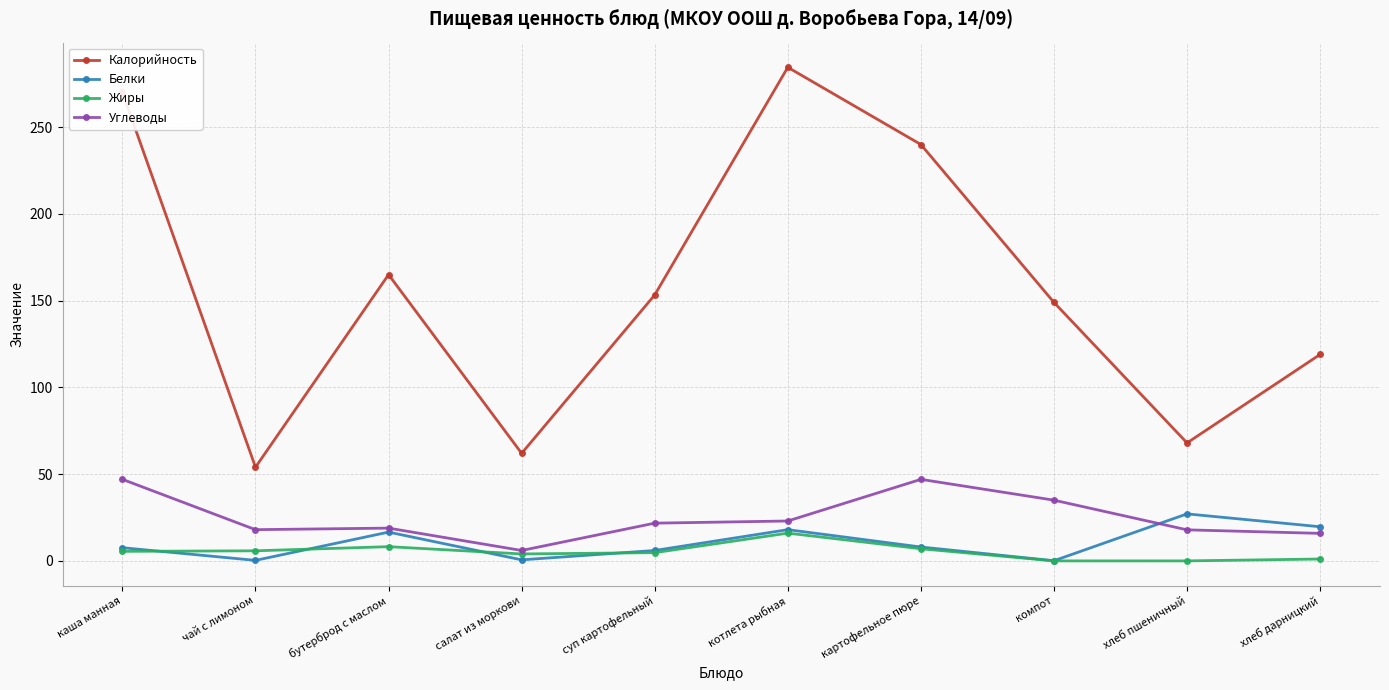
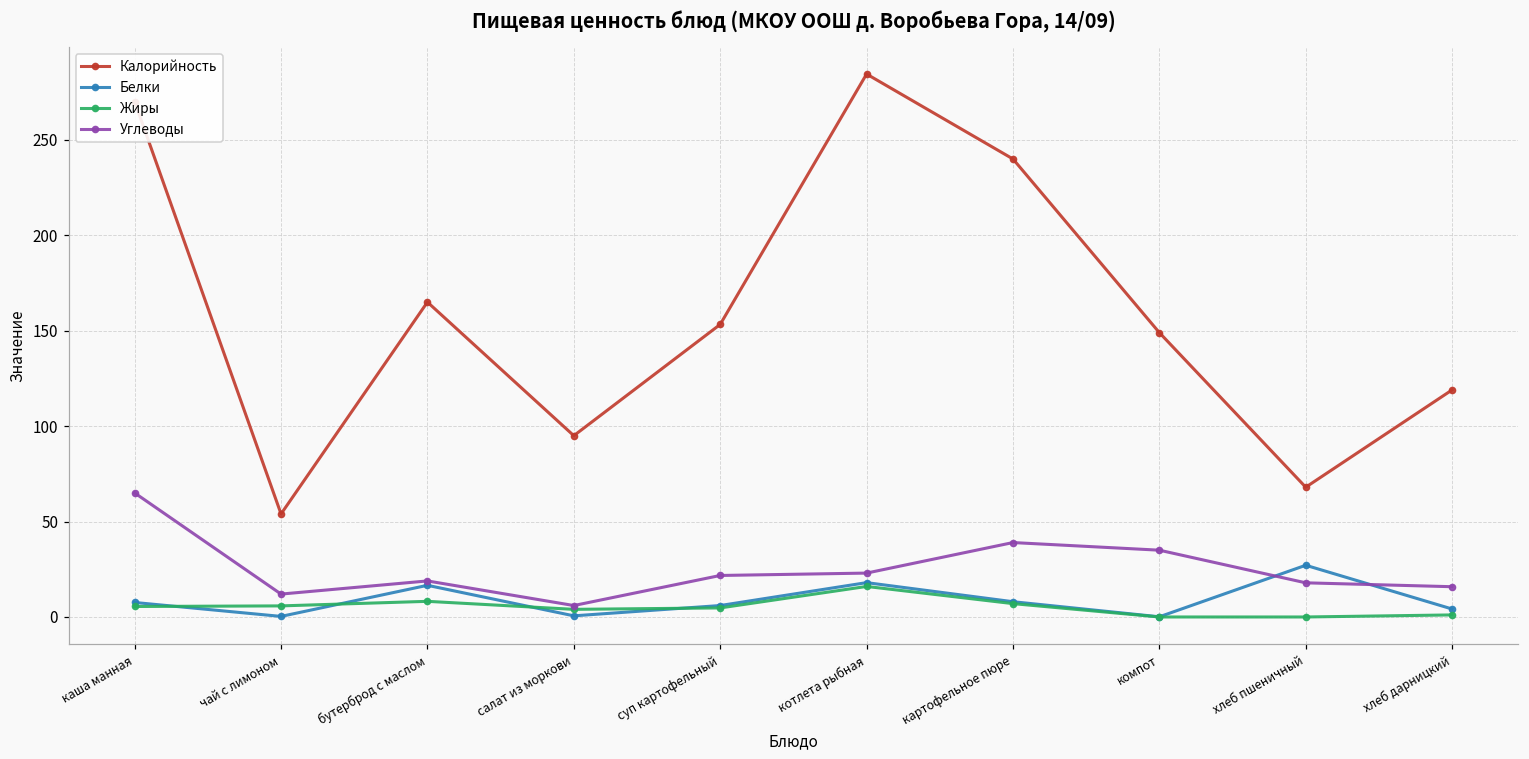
Углеводы, каша манная: 47 -> 65
Углеводы, чай с лимоном: 18 -> 12
Калорийность, салат из моркови: 62 -> 95
Углеводы, картофельное пюре: 47 -> 39
Белки, хлеб дарницкий: 20 -> 4
